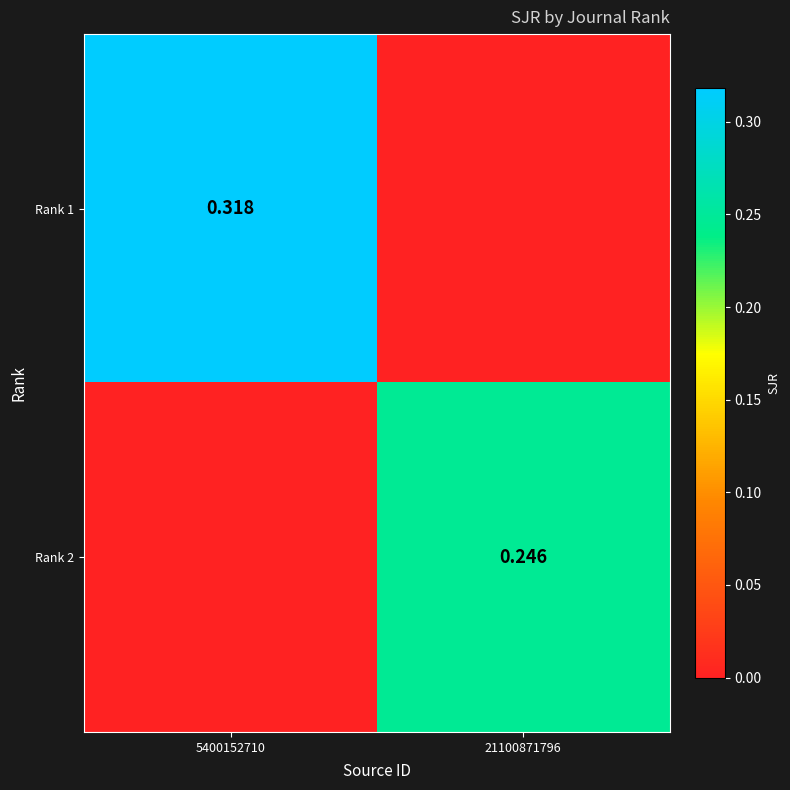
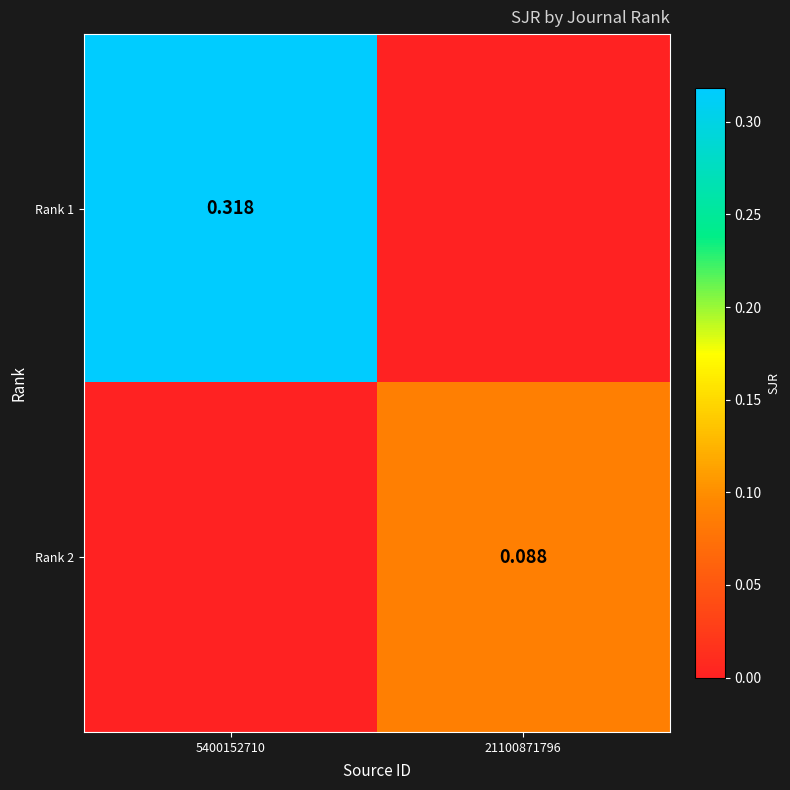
Rank 2, 21100871796: 0.246 -> 0.088
